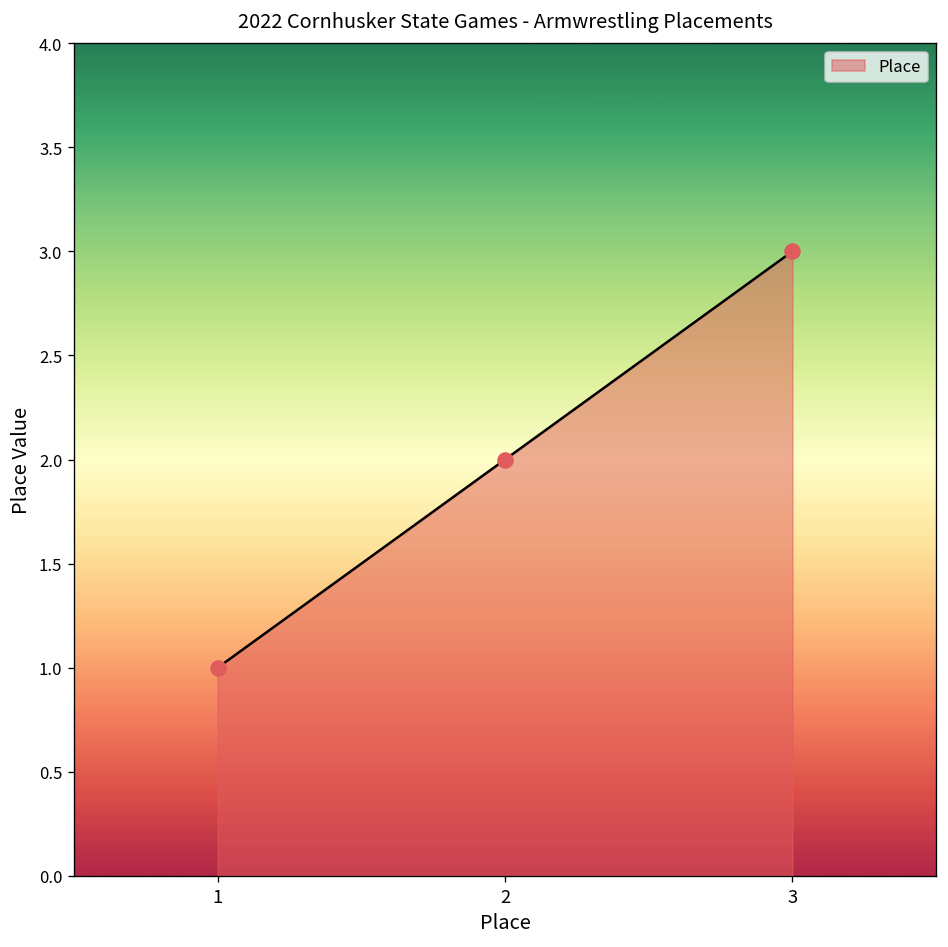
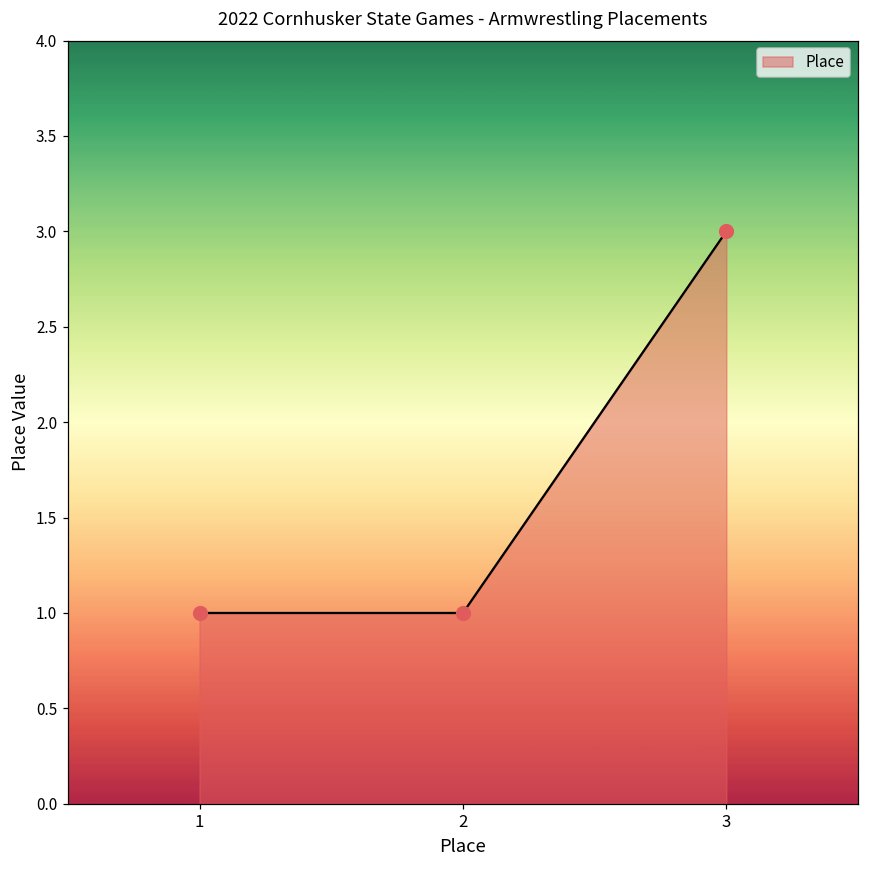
2: 2 -> 1
